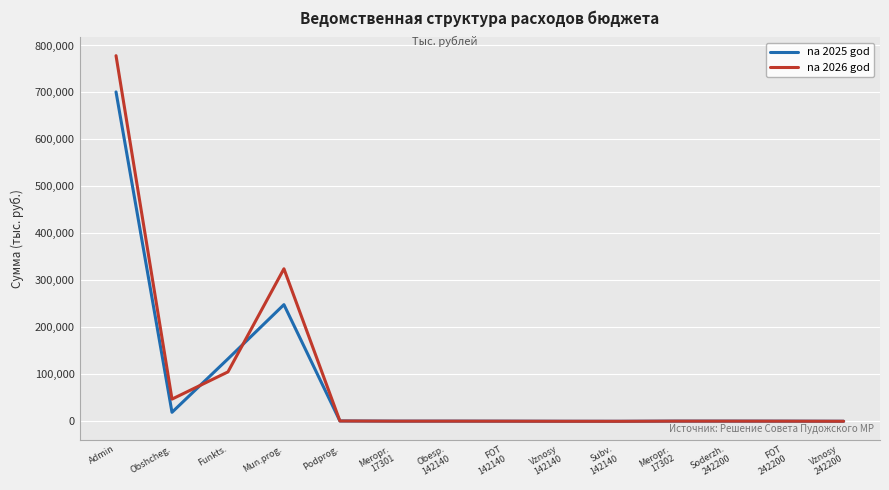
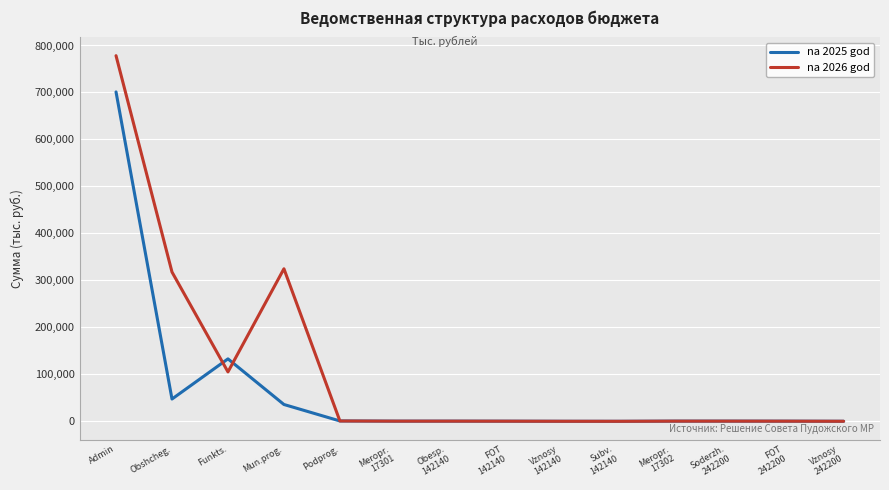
na 2025 god, Obshcheg.: 20,000 -> 50,000
na 2026 god, Obshcheg.: 50,000 -> 320,000
na 2025 god, Mun.prog.: 250,000 -> 40,000
